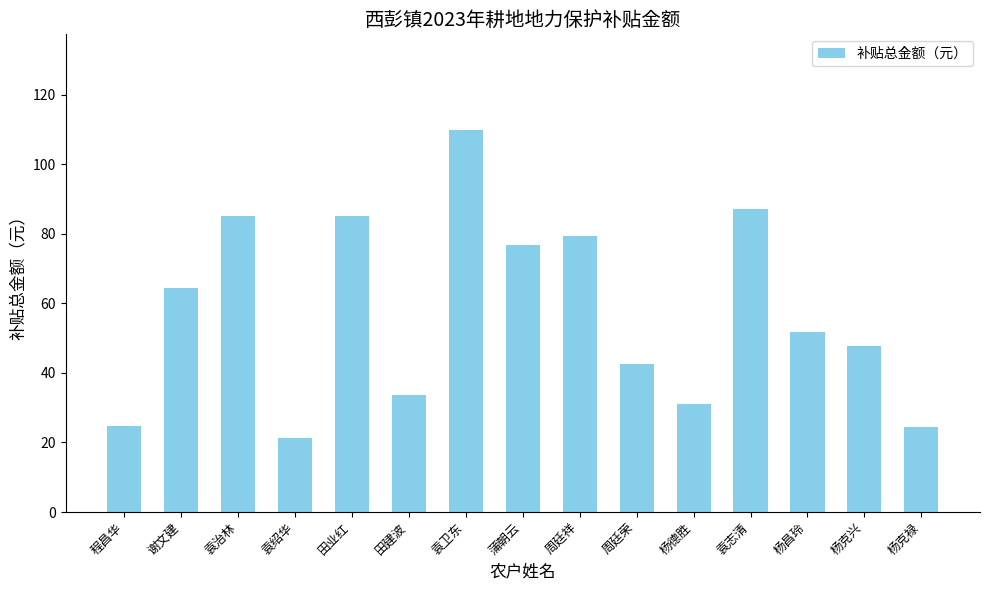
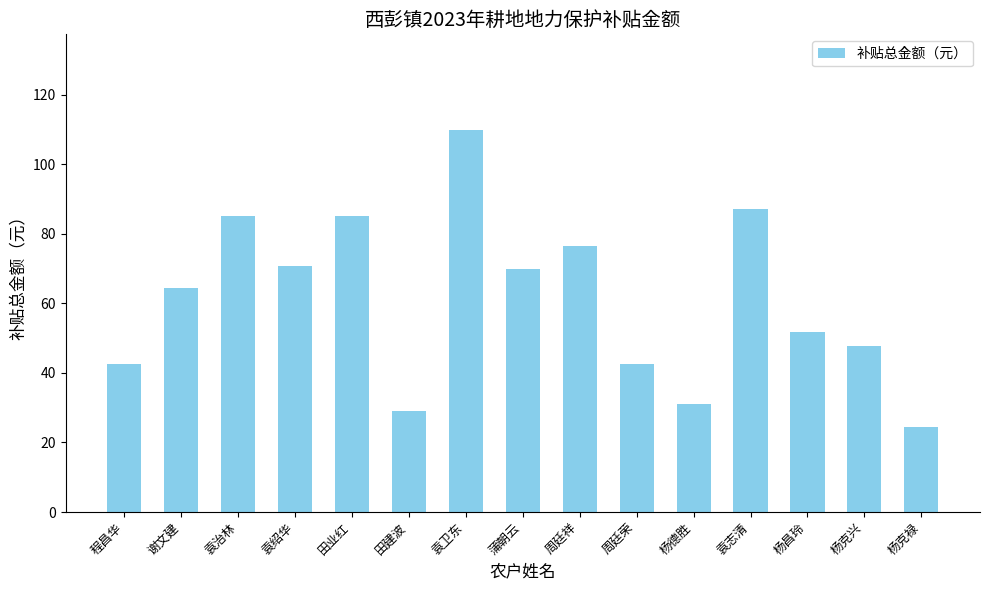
程昌华: 25 -> 43
袁绍华: 21 -> 71
田建波: 34 -> 29
蒲朝云: 77 -> 70
周廷祥: 79 -> 76
